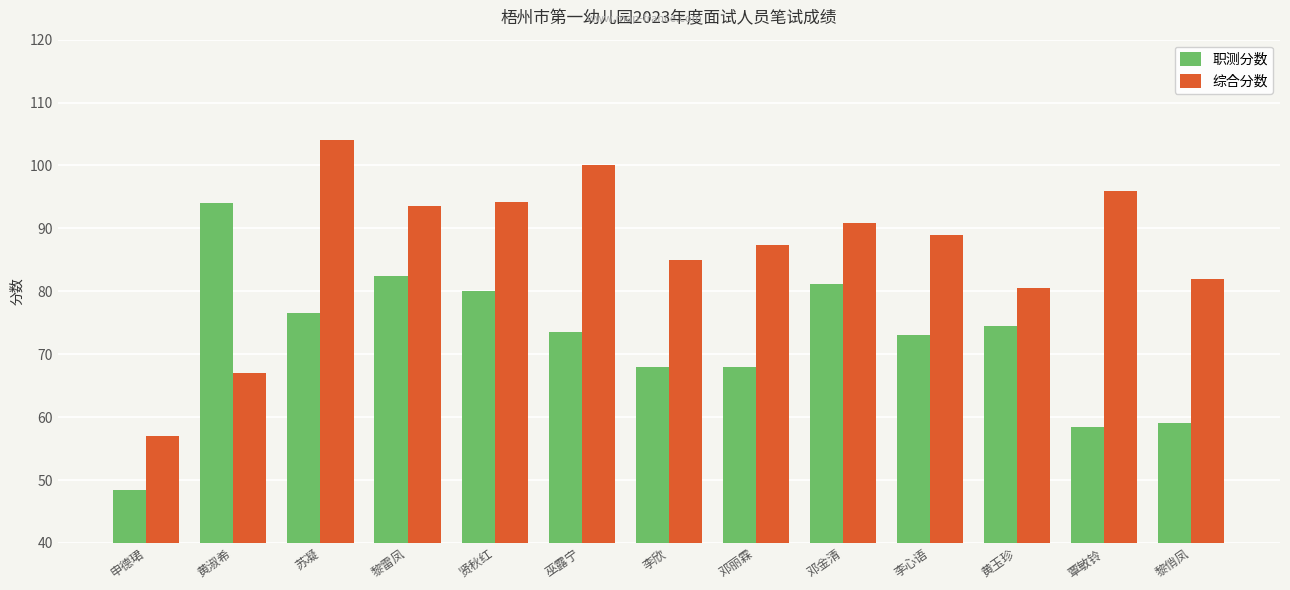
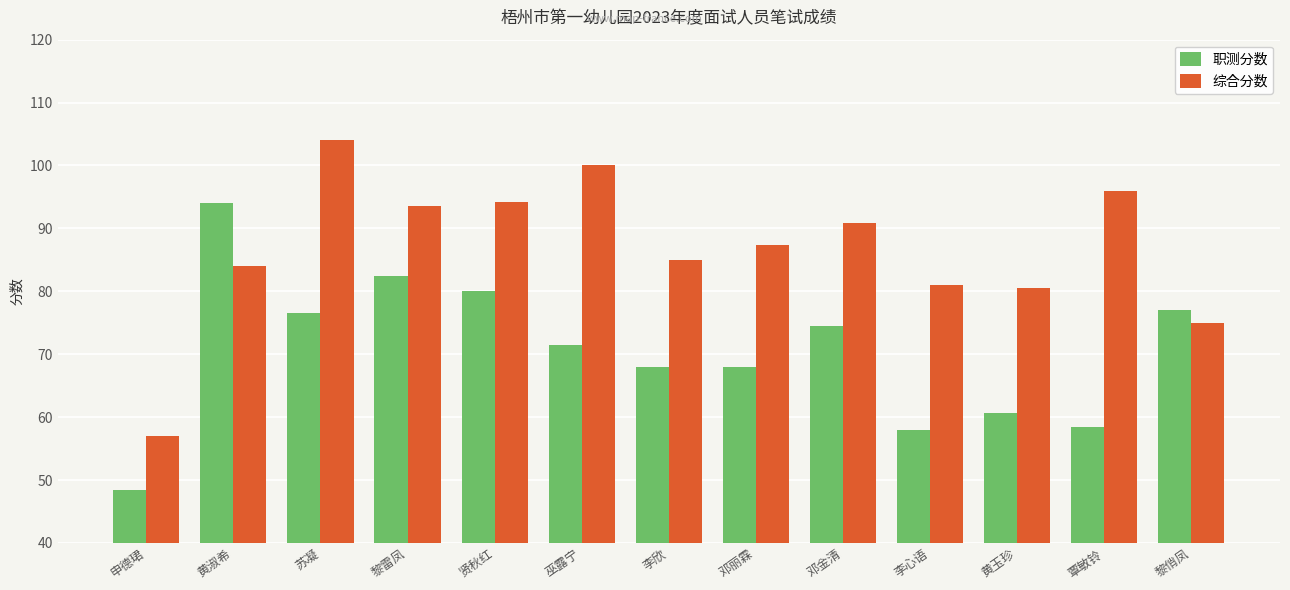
综合分数, 黄淑希: 67 -> 84
职测分数, 巫露宁: 74 -> 72
职测分数, 邓金清: 81 -> 75
职测分数, 李心语: 73 -> 58
综合分数, 李心语: 89 -> 81
职测分数, 黄玉珍: 75 -> 61
职测分数, 黎俏凤: 59 -> 77
综合分数, 黎俏凤: 82 -> 75
